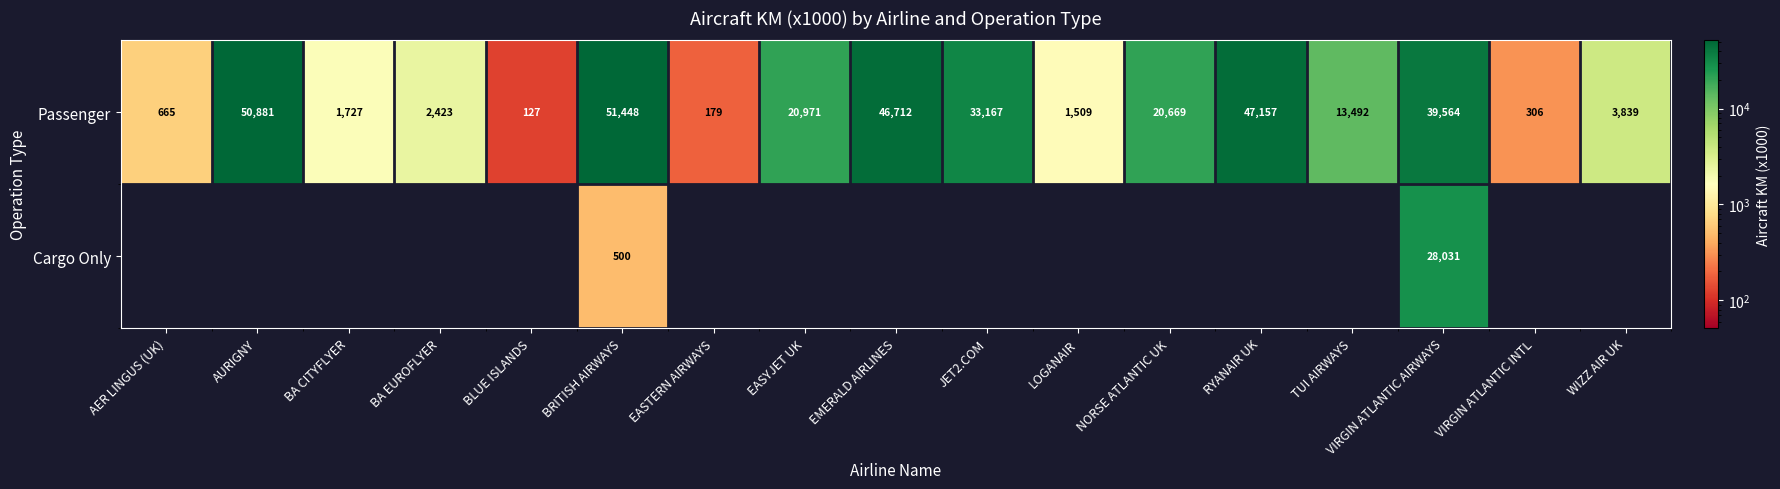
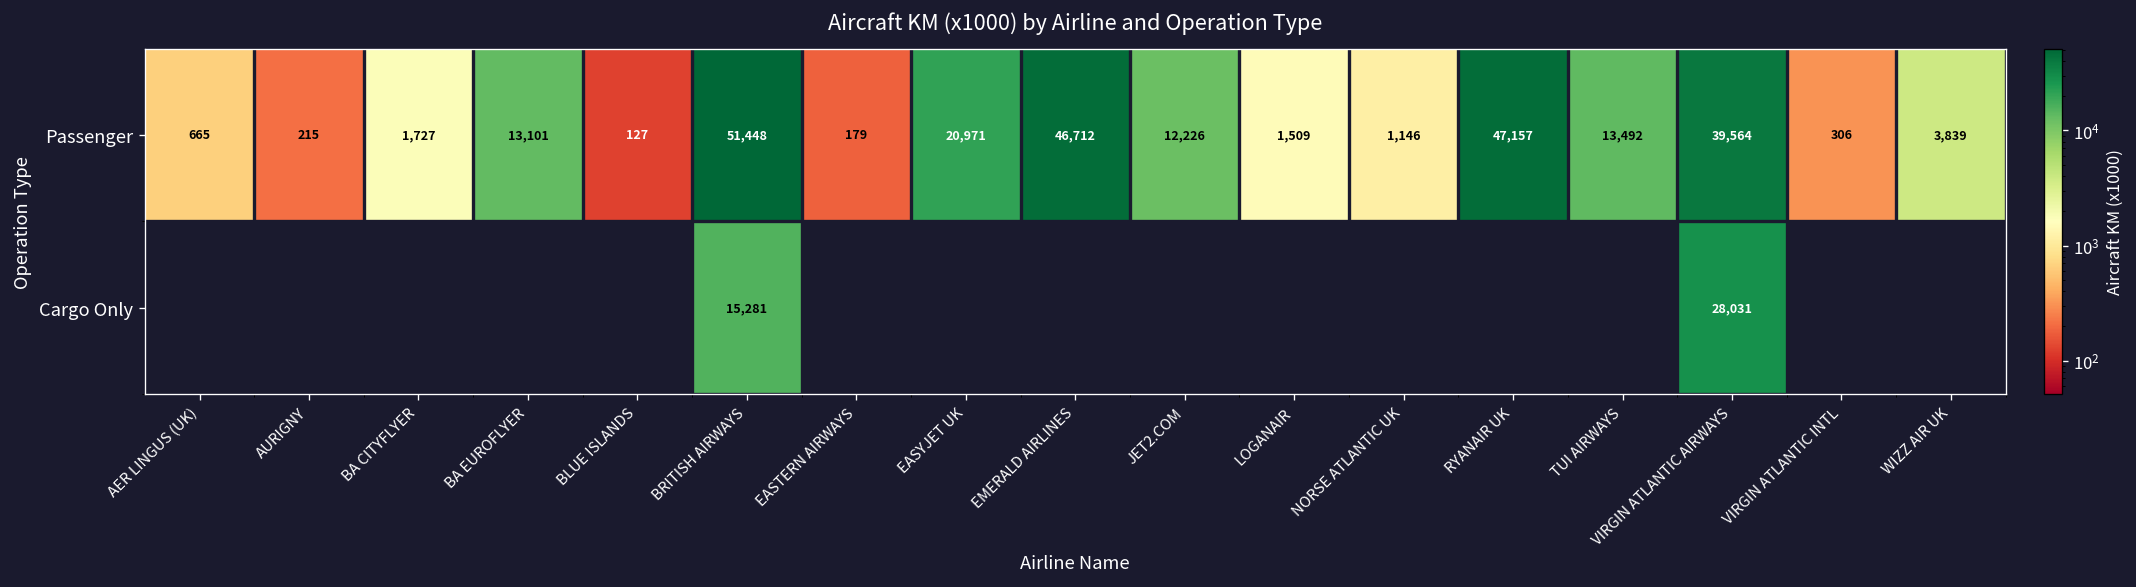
Passenger, AURIGNY: 50,881 -> 215
Passenger, BA EUROFLYER: 2,423 -> 13,101
Passenger, JET2.COM: 33,167 -> 12,226
Passenger, NORSE ATLANTIC UK: 20,669 -> 1,146
Cargo Only, BRITISH AIRWAYS: 500 -> 15,281
